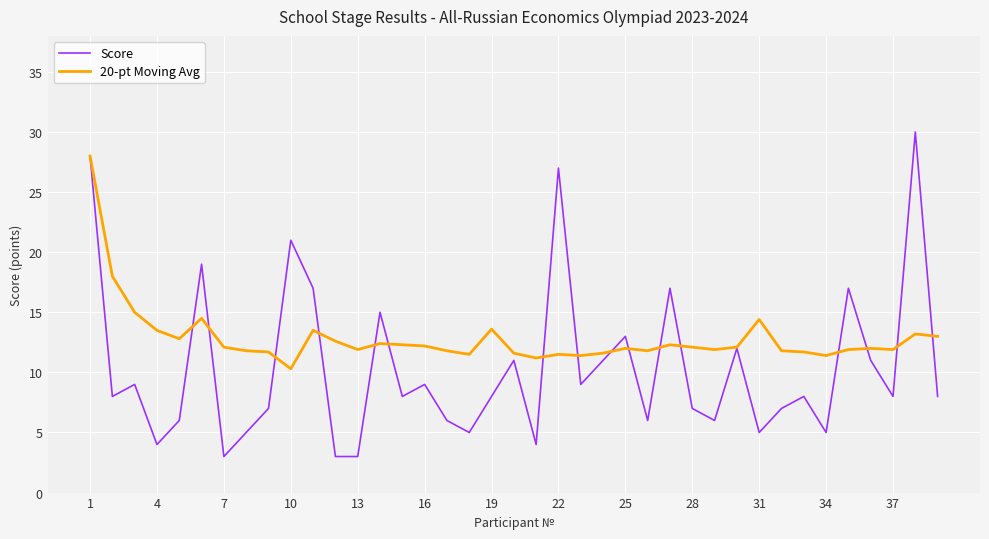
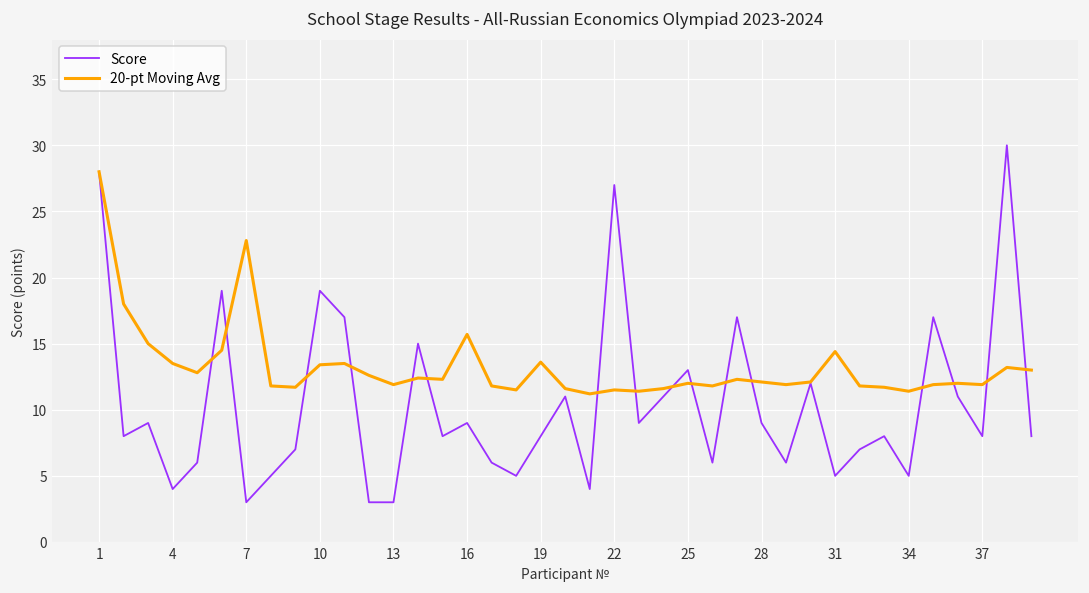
20-pt Moving Avg, 7: 12.1 -> 22.8
Score, 10: 21 -> 19
20-pt Moving Avg, 10: 10.3 -> 13.4
20-pt Moving Avg, 16: 12.2 -> 15.7
Score, 28: 7 -> 9
